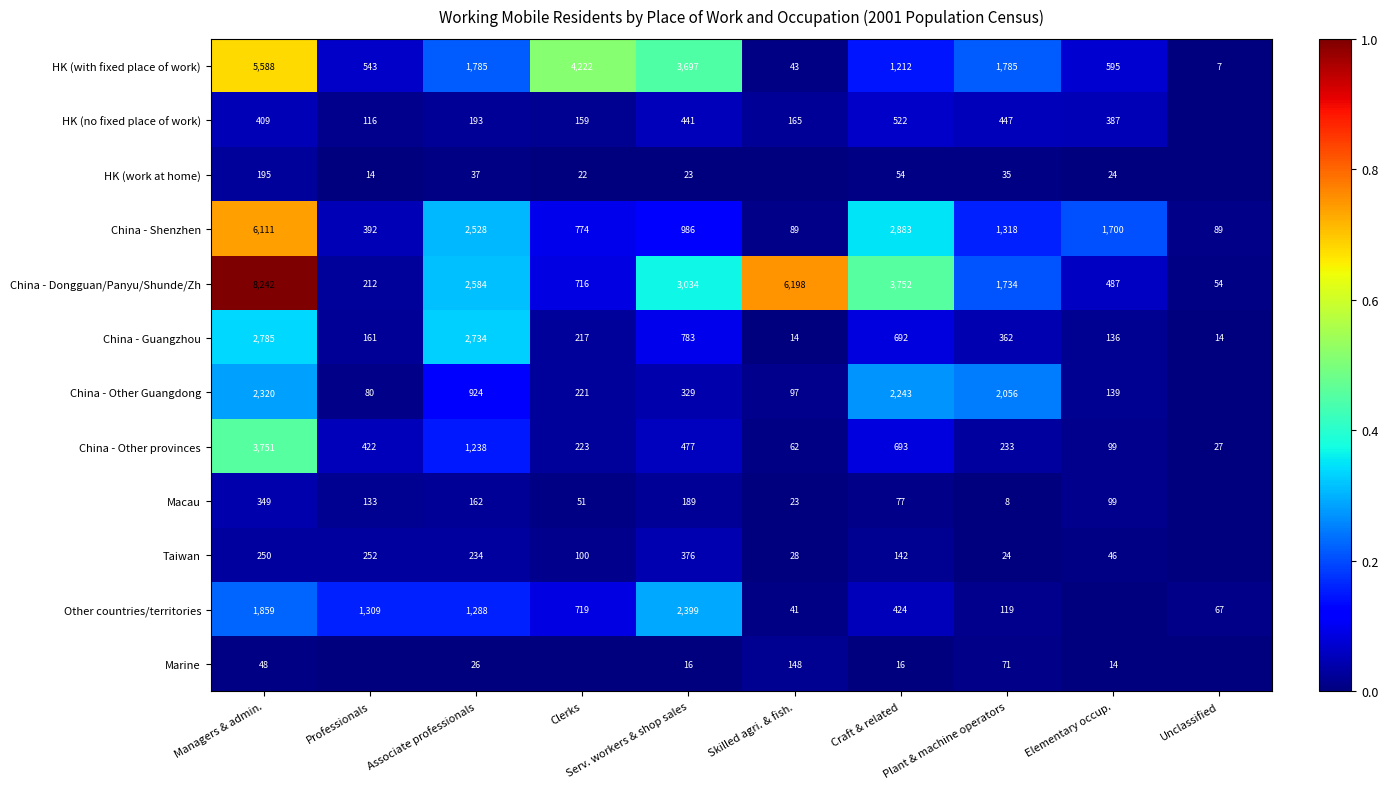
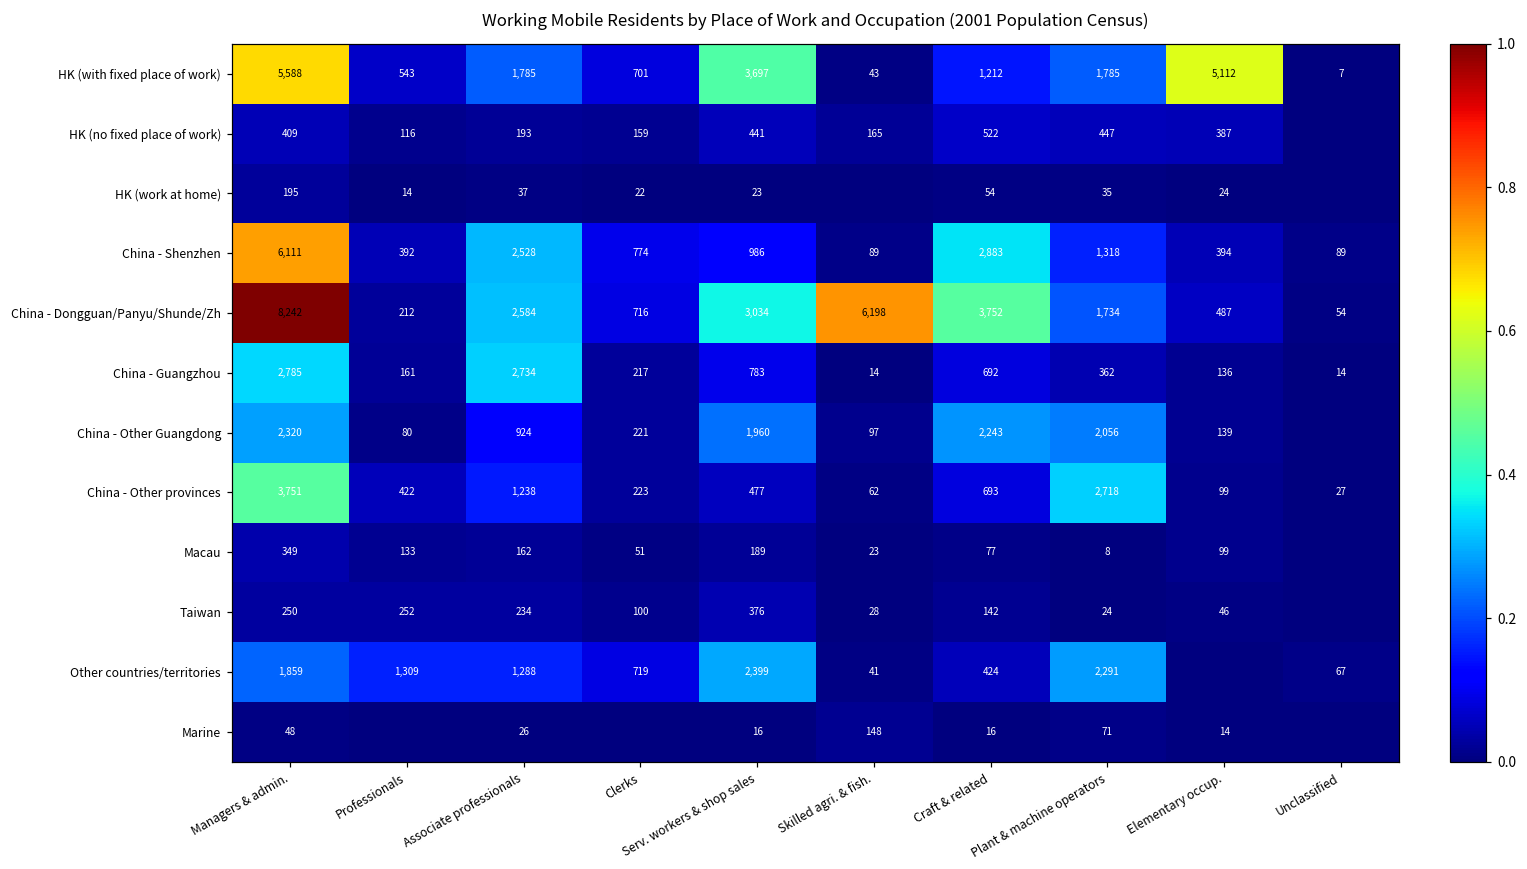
HK (with fixed place of work), Clerks: 4,222 -> 701
HK (with fixed place of work), Elementary occup.: 595 -> 5,112
China - Shenzhen, Elementary occup.: 1,700 -> 394
China - Other Guangdong, Serv. workers & shop sales: 329 -> 1,960
China - Other provinces, Plant & machine operators: 233 -> 2,718
Other countries/territories, Plant & machine operators: 119 -> 2,291
